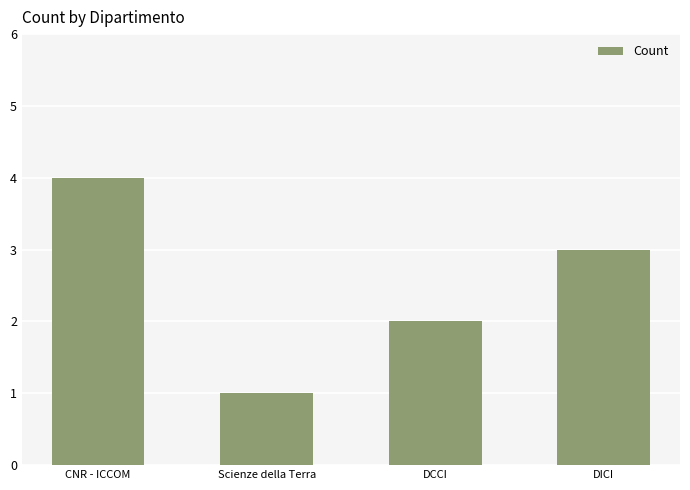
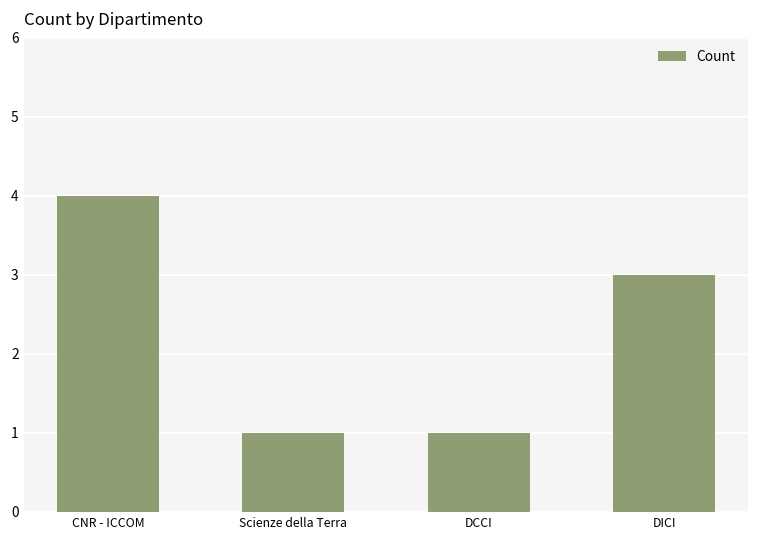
DCCI: 2 -> 1
